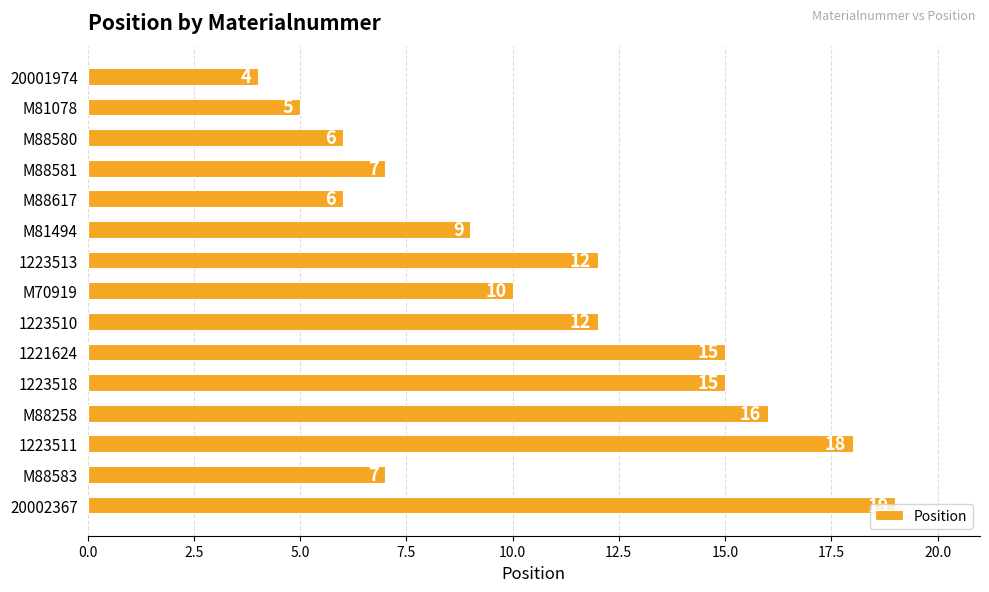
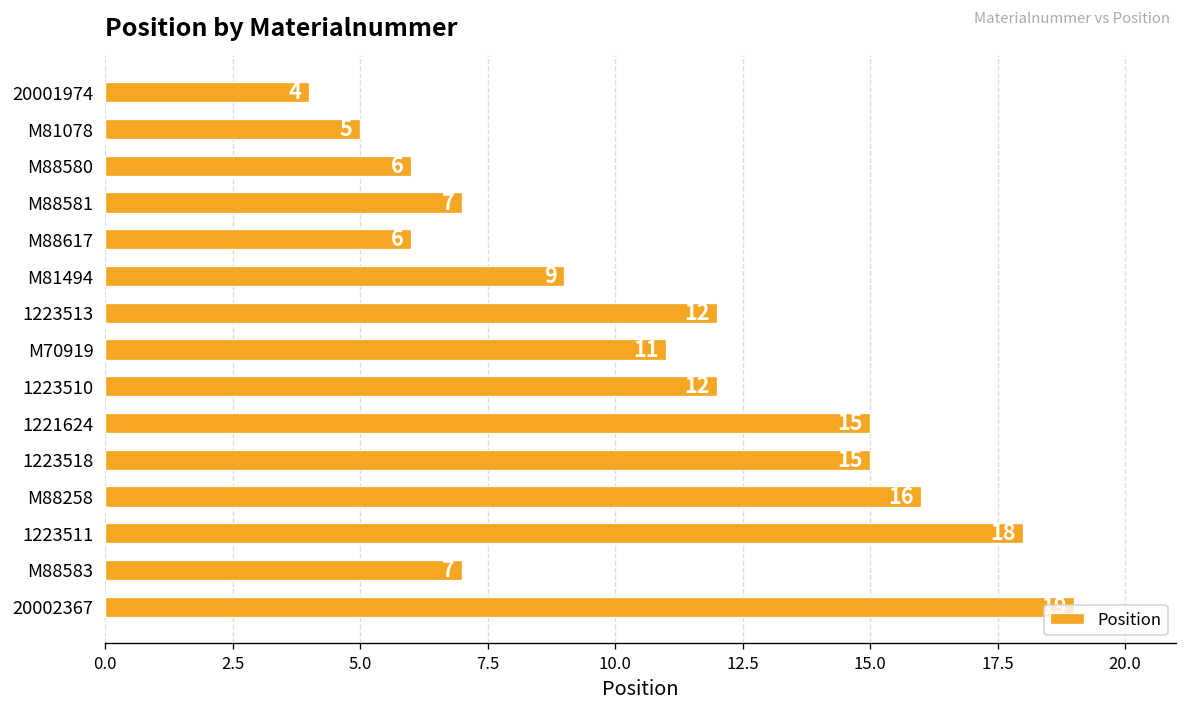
M70919: 10 -> 11
